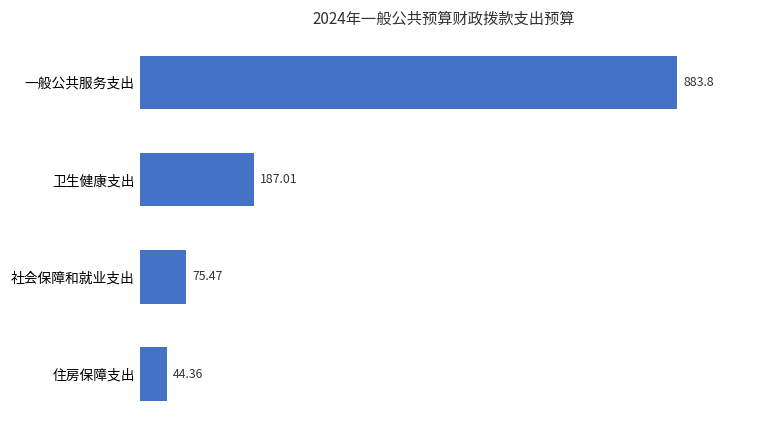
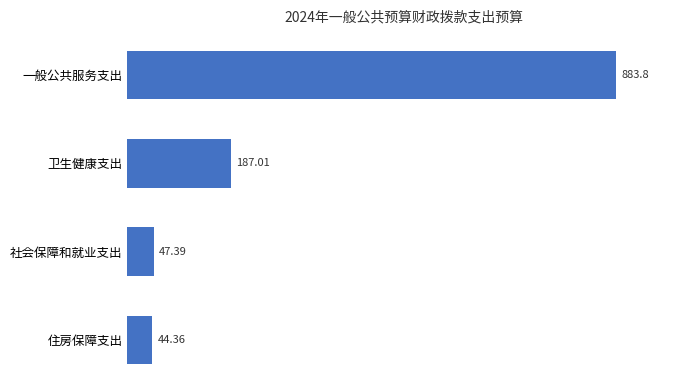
社会保障和就业支出: 75.47 -> 47.39
